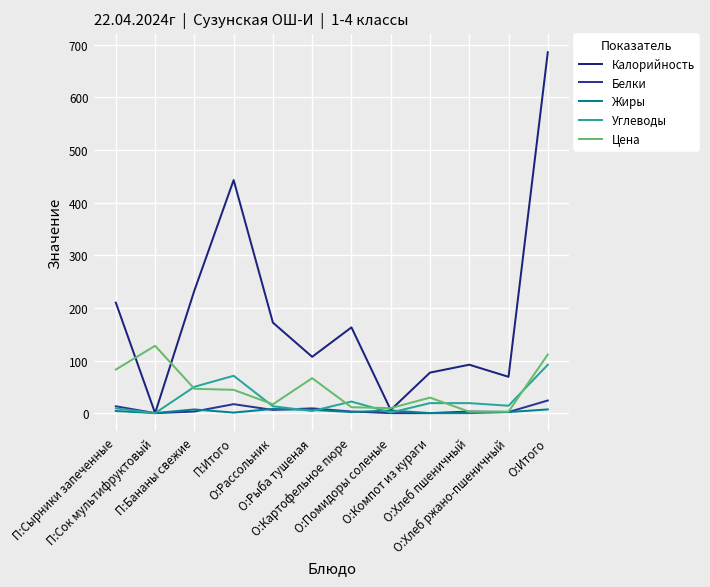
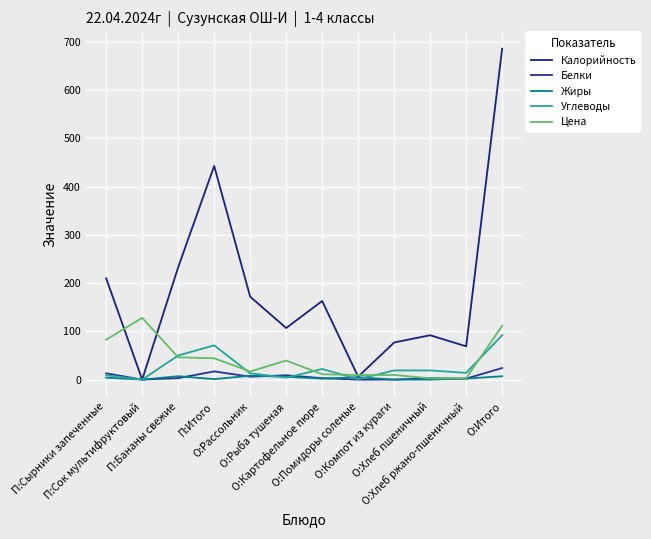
Цена, О:Рыба тушеная: 70 -> 40
Цена, О:Компот из кураги: 30 -> 10
